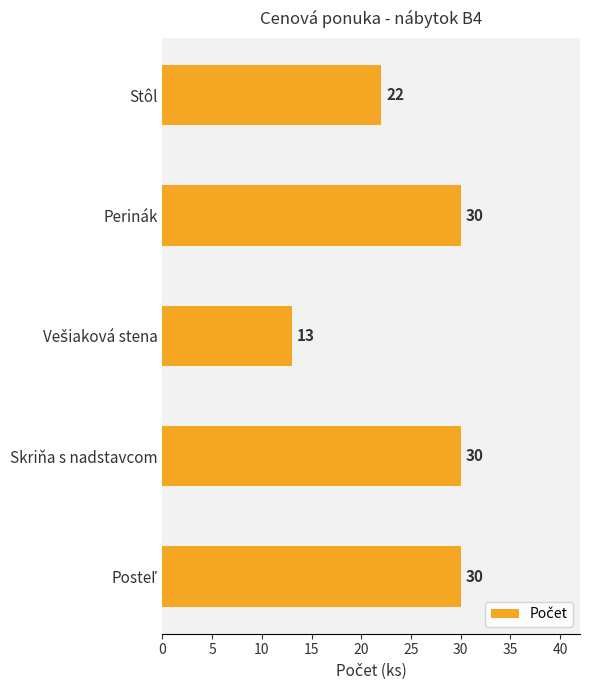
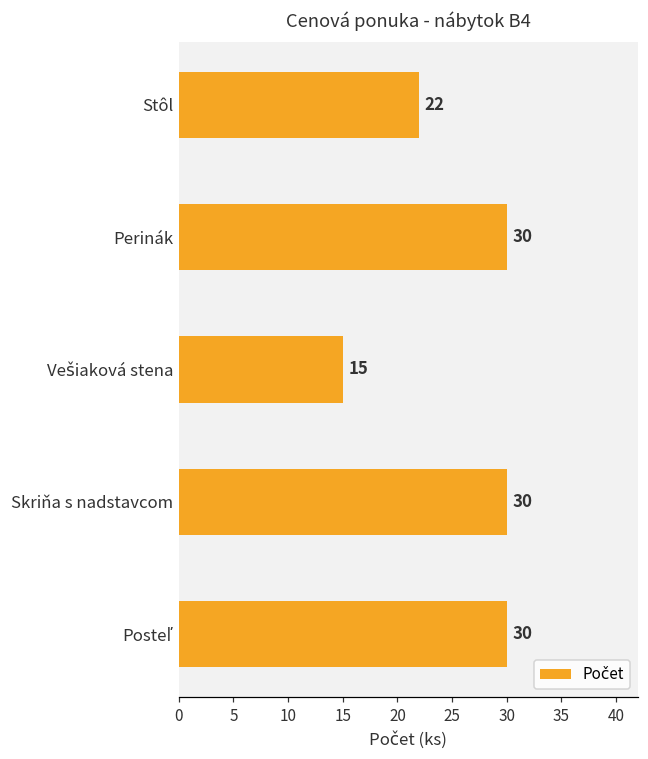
Vešiaková stena: 13 -> 15
